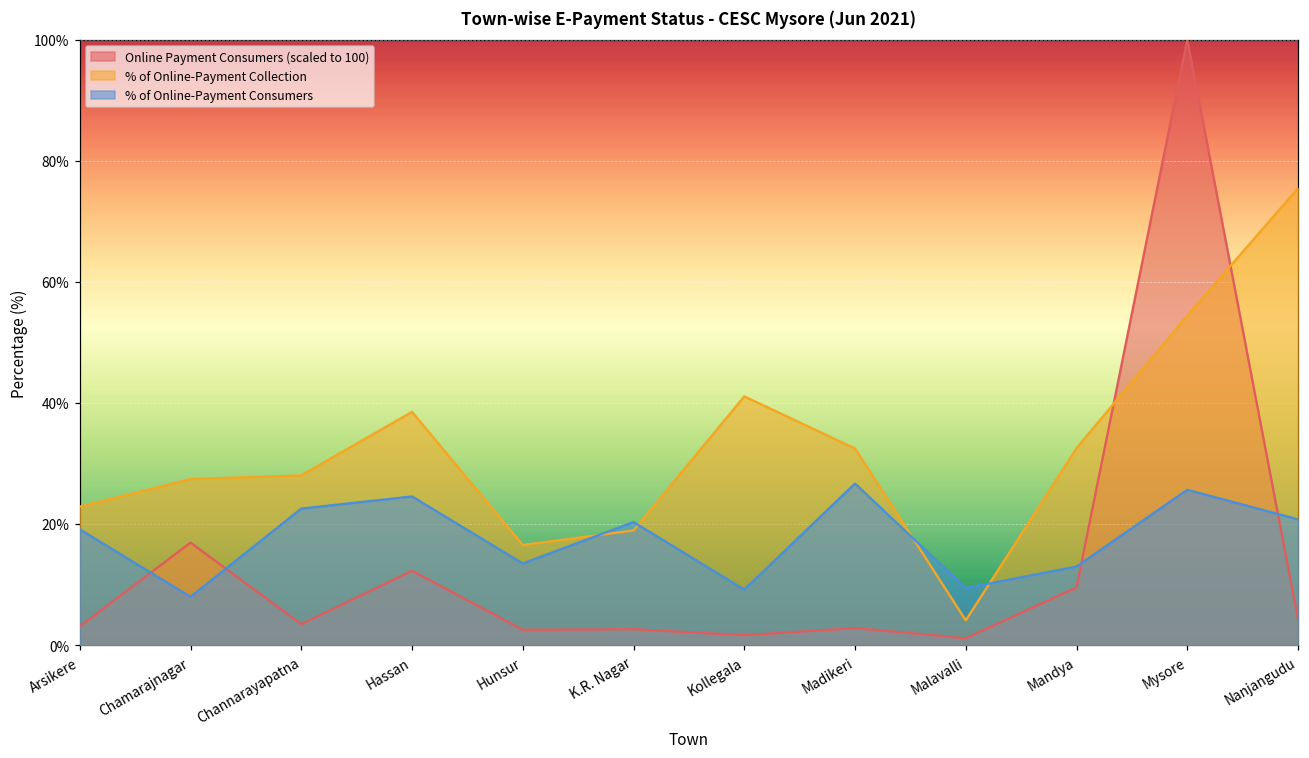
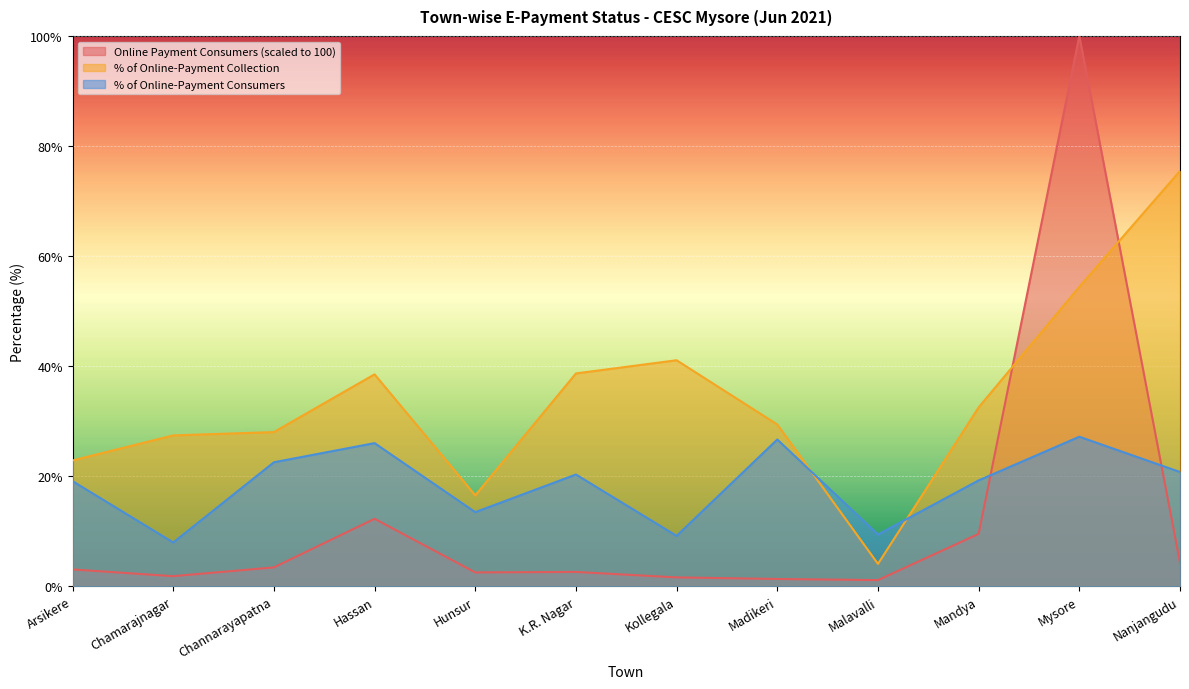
Online Payment Consumers (scaled to 100), Chamarajnagar: 17% -> 2%
% of Online-Payment Consumers, Hassan: 25% -> 26%
% of Online-Payment Collection, K.R. Nagar: 19% -> 39%
Online Payment Consumers (scaled to 100), Madikeri: 3% -> 1%
% of Online-Payment Collection, Madikeri: 32% -> 29%
% of Online-Payment Consumers, Mandya: 13% -> 19%
% of Online-Payment Consumers, Mysore: 26% -> 27%
